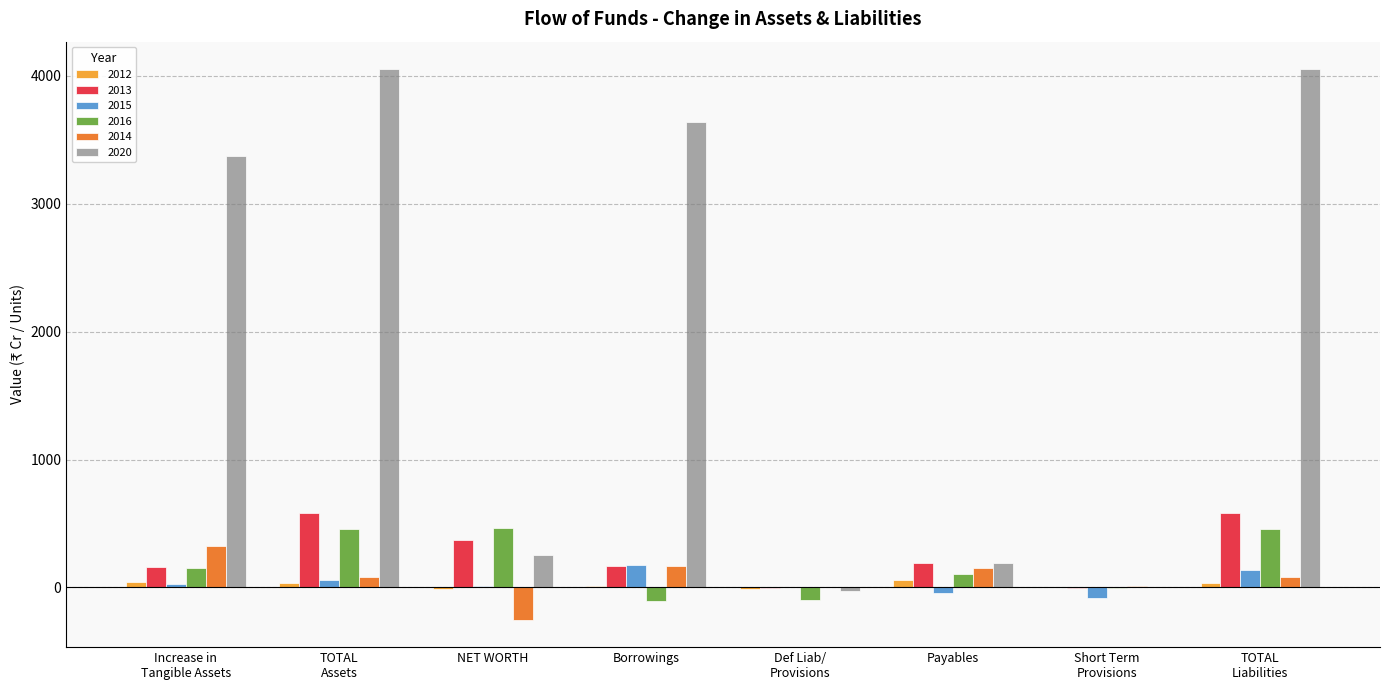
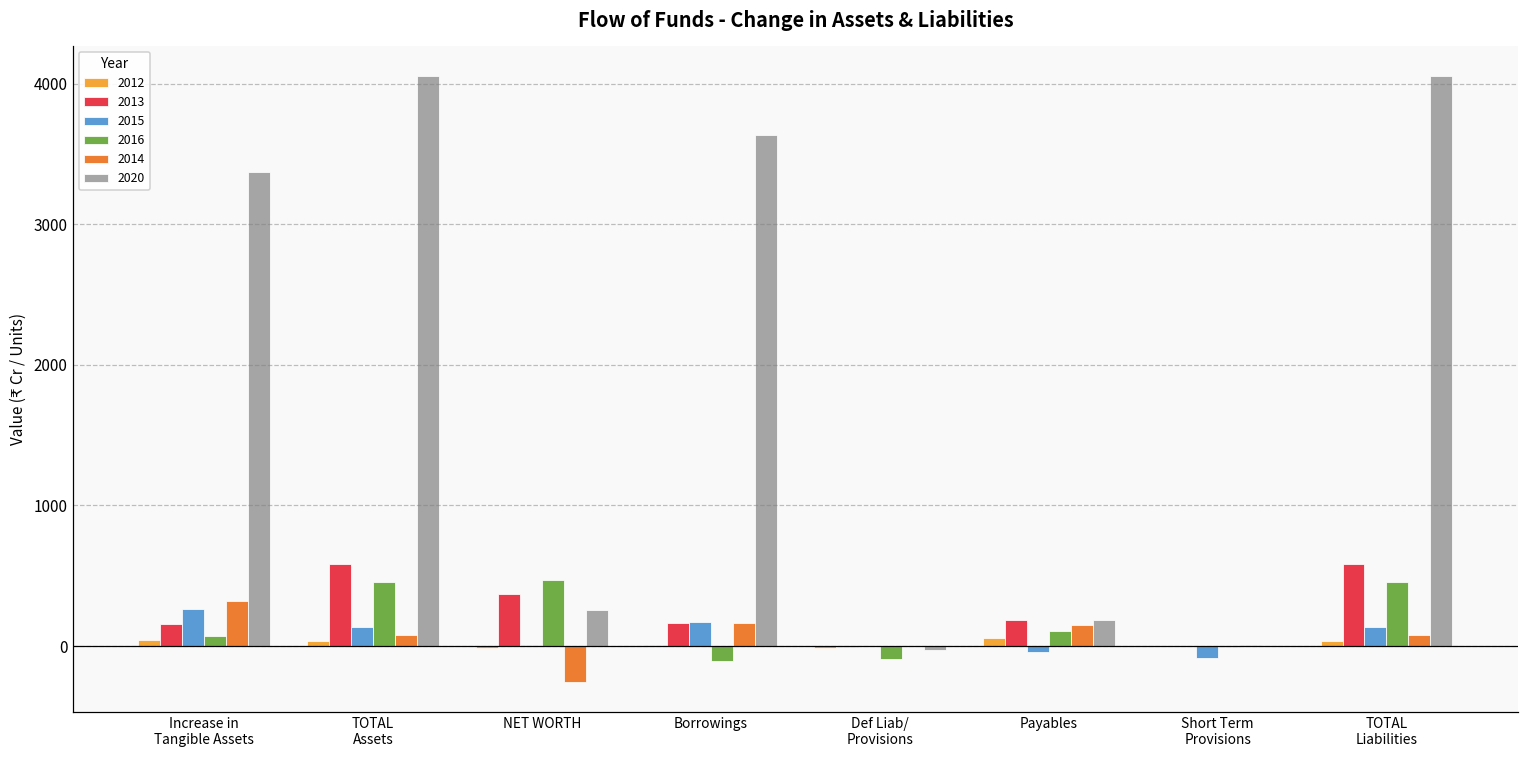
2015, Increase in Tangible Assets: 30 -> 260
2016, Increase in Tangible Assets: 150 -> 80
2015, TOTAL Assets: 60 -> 130
